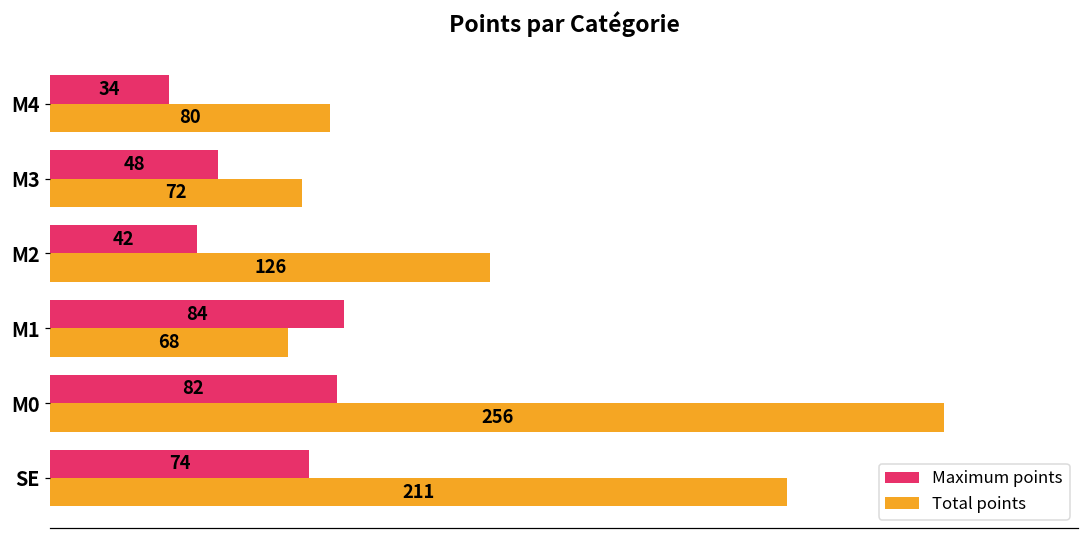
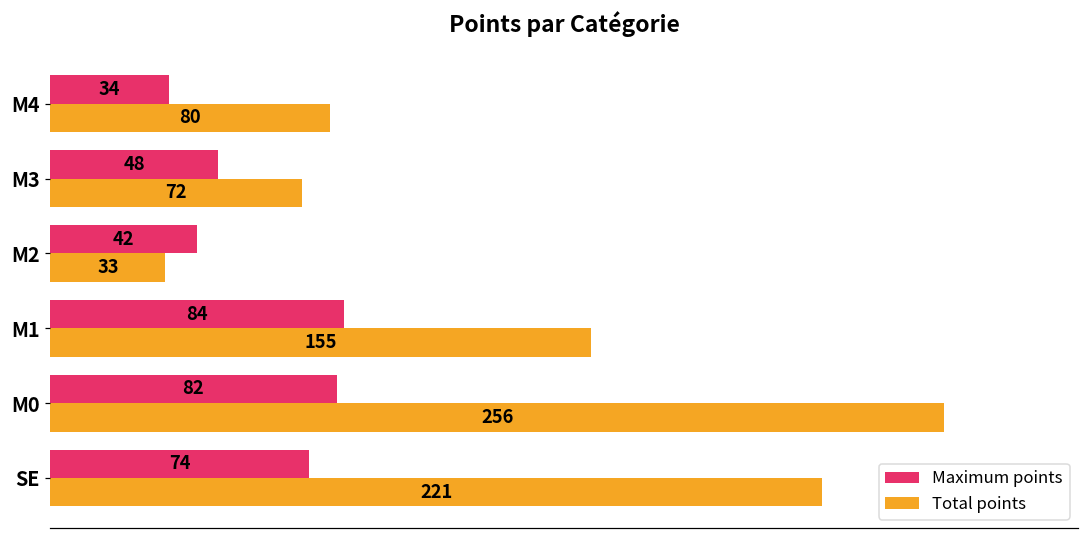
Total points, M2: 126 -> 33
Total points, M1: 68 -> 155
Total points, SE: 211 -> 221
